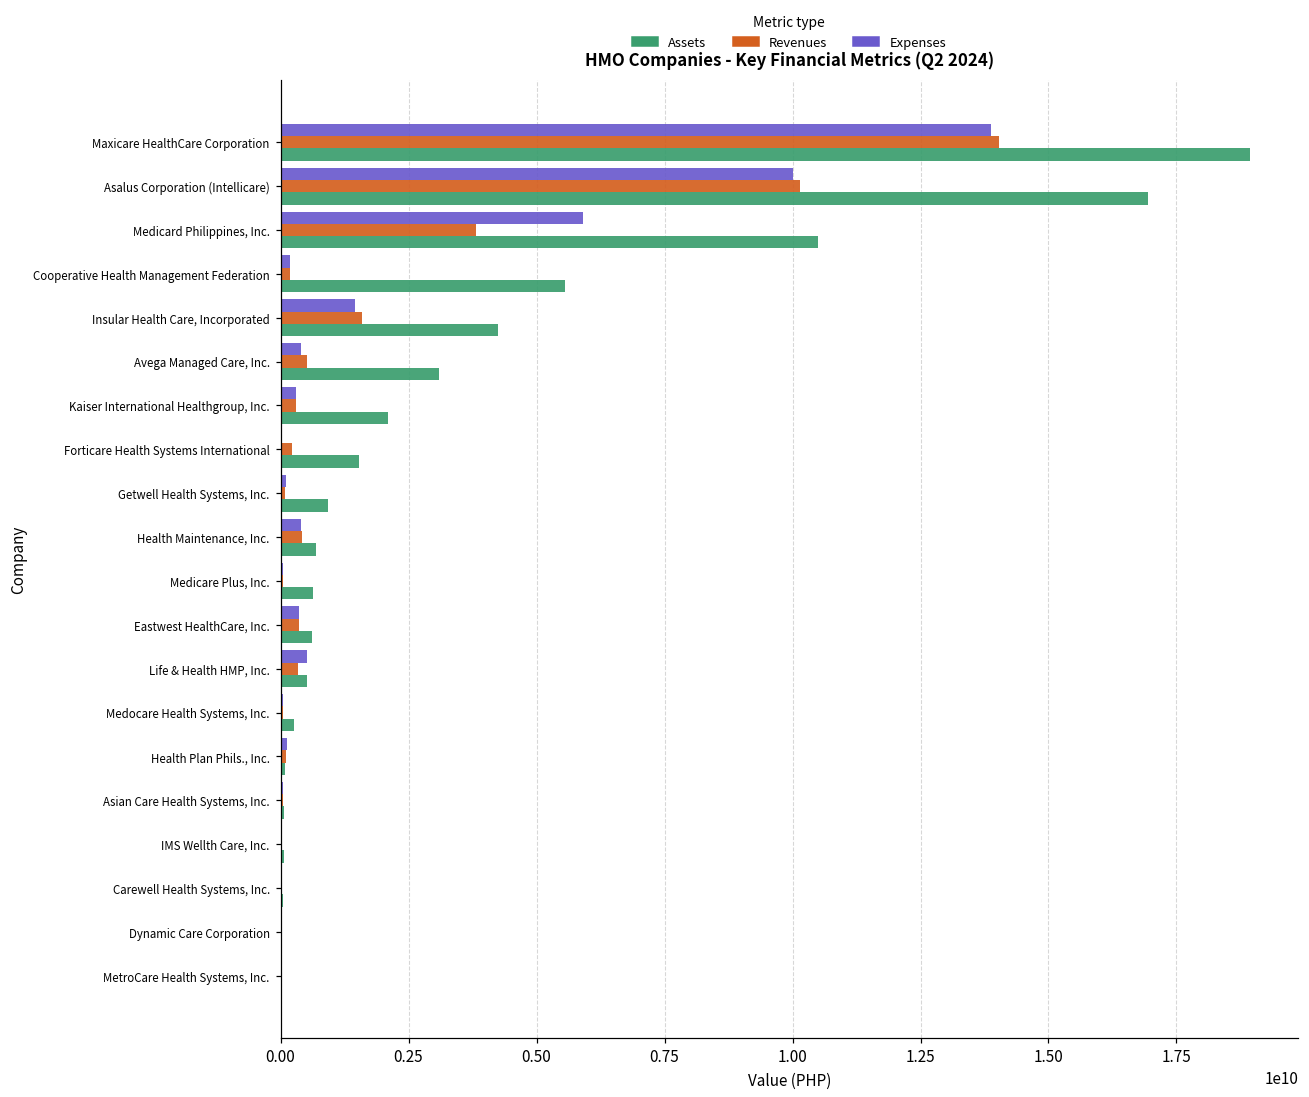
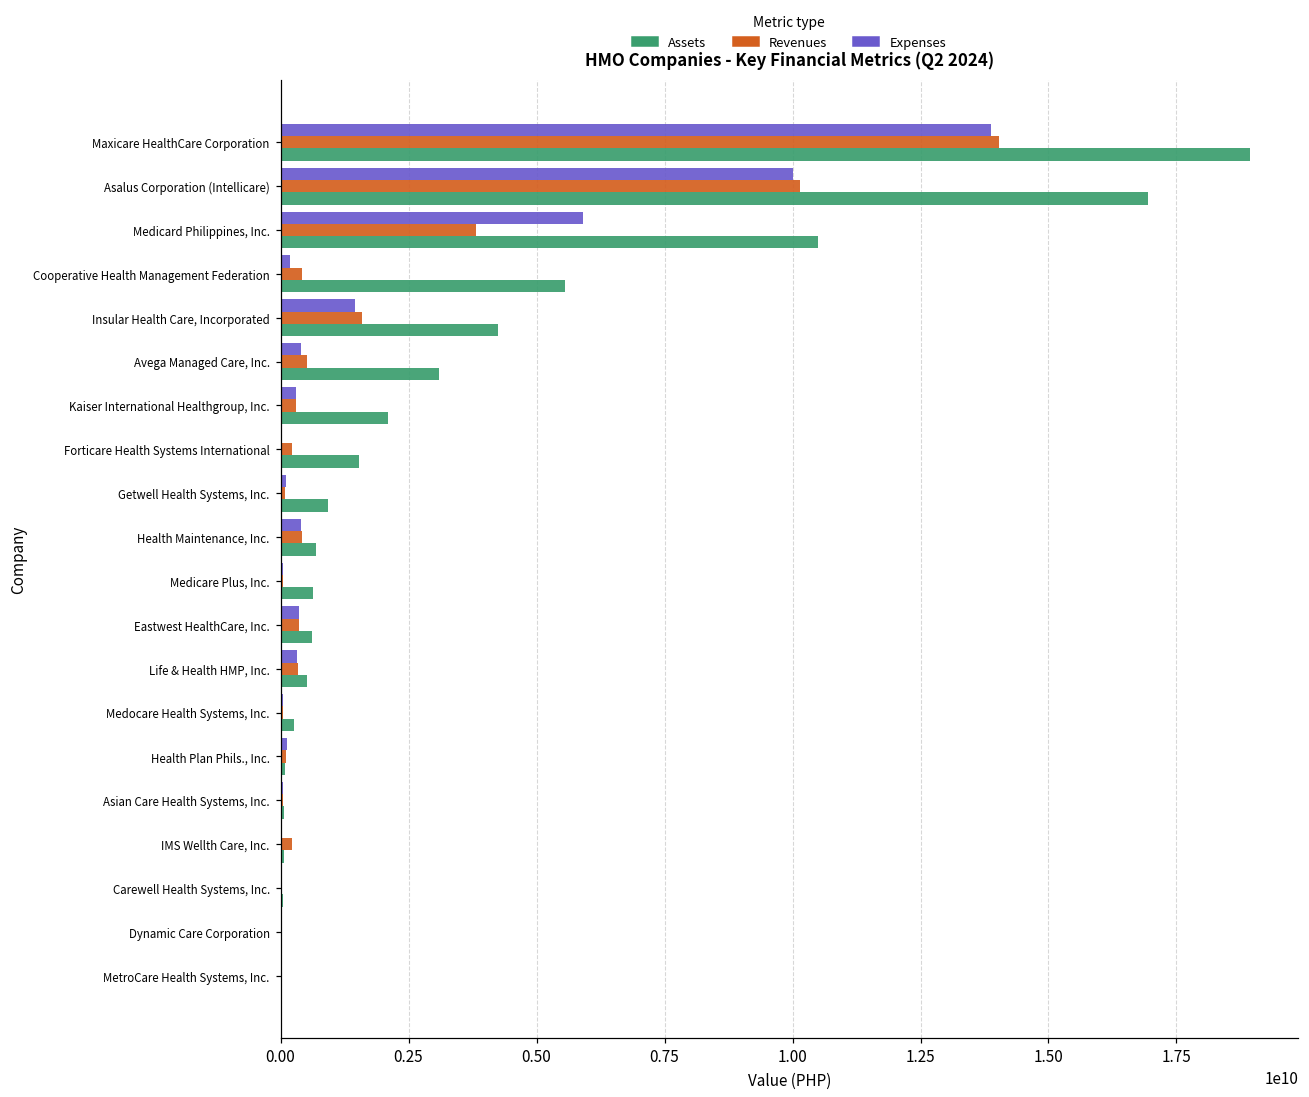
Revenues, Cooperative Health Management Federation: 200000000 -> 400000000
Expenses, Life & Health HMP, Inc.: 500000000 -> 300000000
Revenues, IMS Wellth Care, Inc.: 0 -> 200000000
